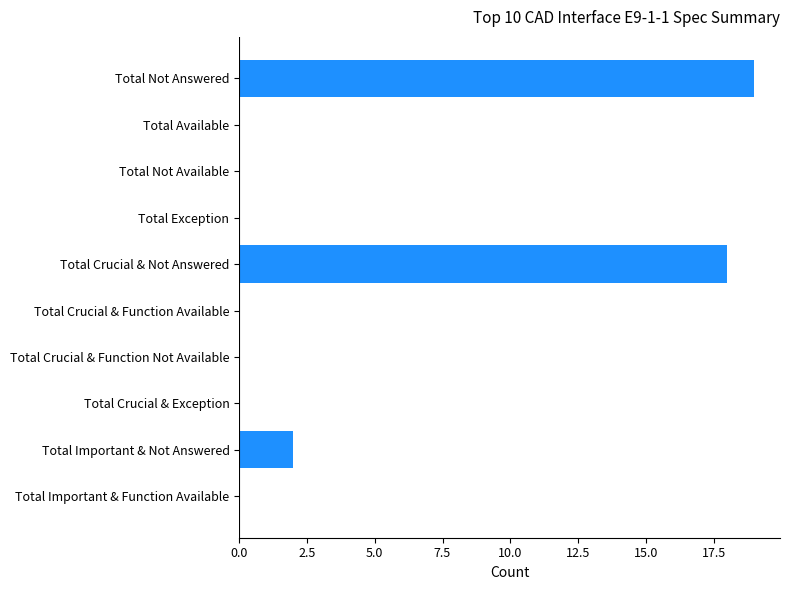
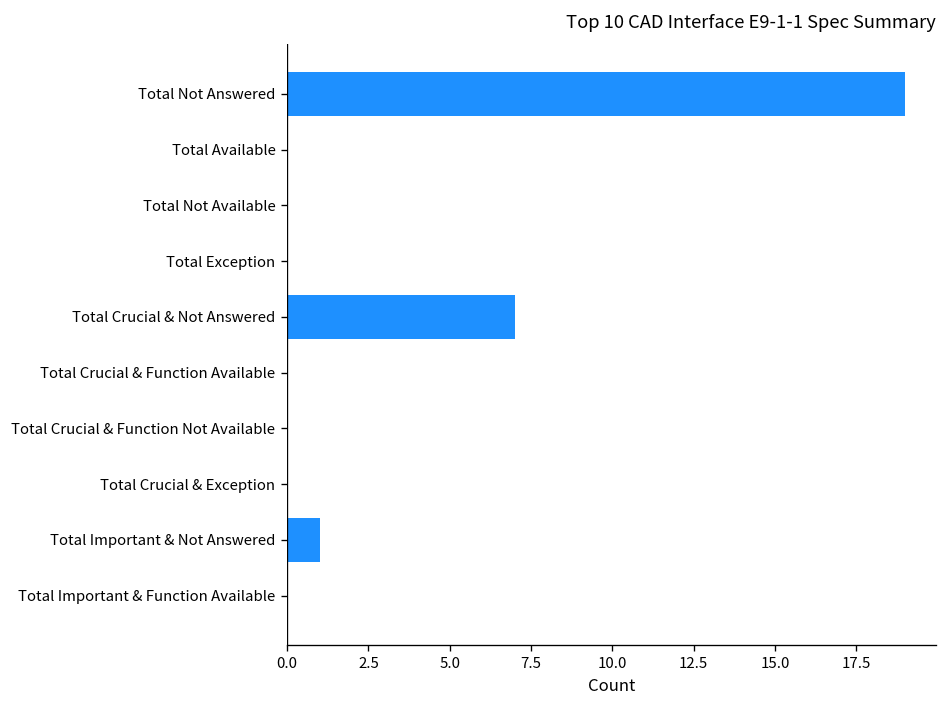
Total Crucial & Not Answered: 18 -> 7
Total Important & Not Answered: 2 -> 1
